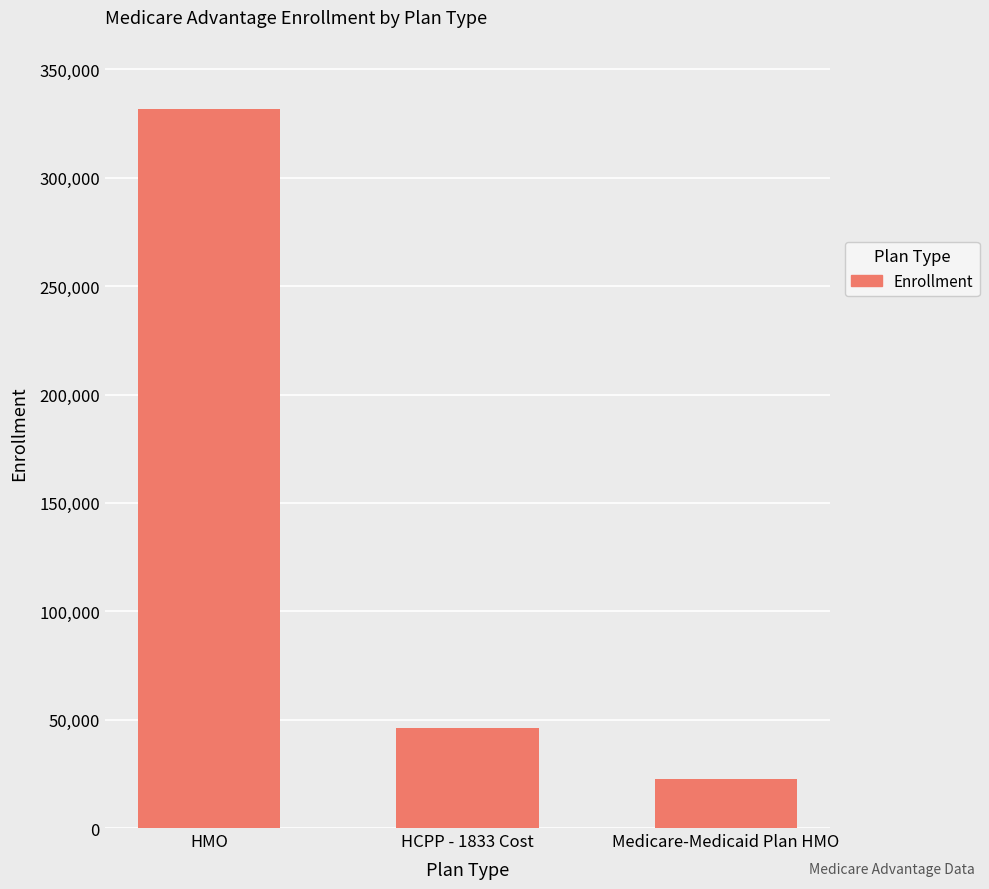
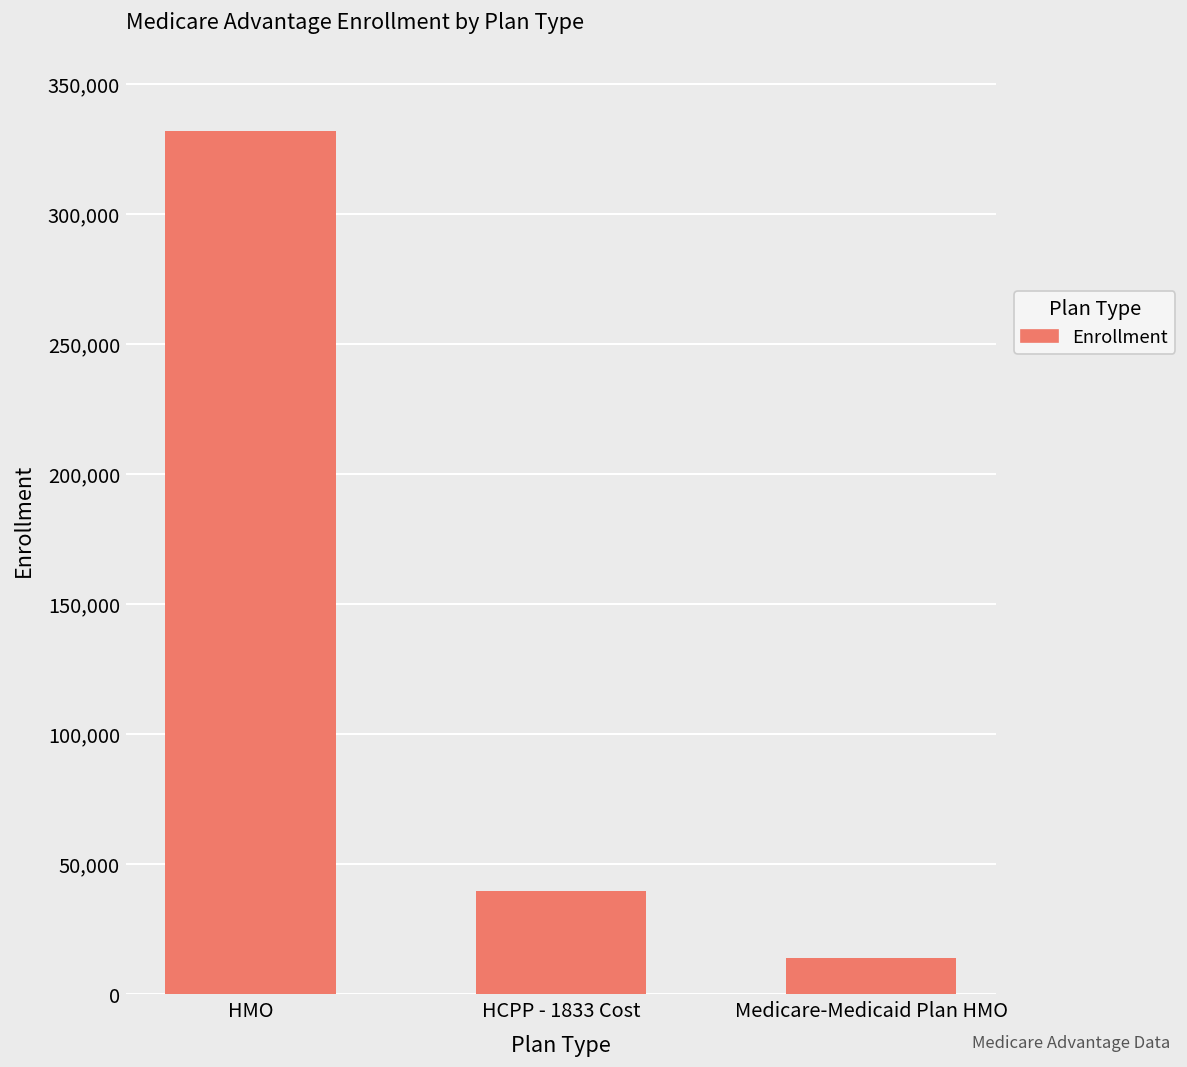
HCPP - 1833 Cost: 46,000 -> 40,000
Medicare-Medicaid Plan HMO: 22,000 -> 14,000
